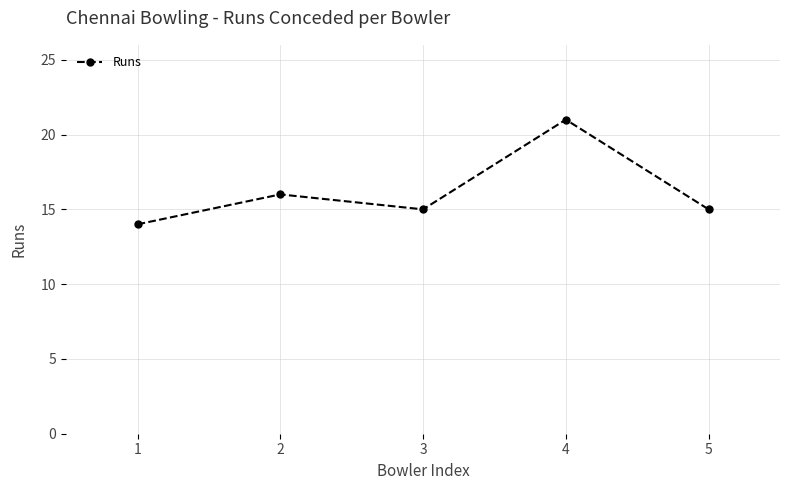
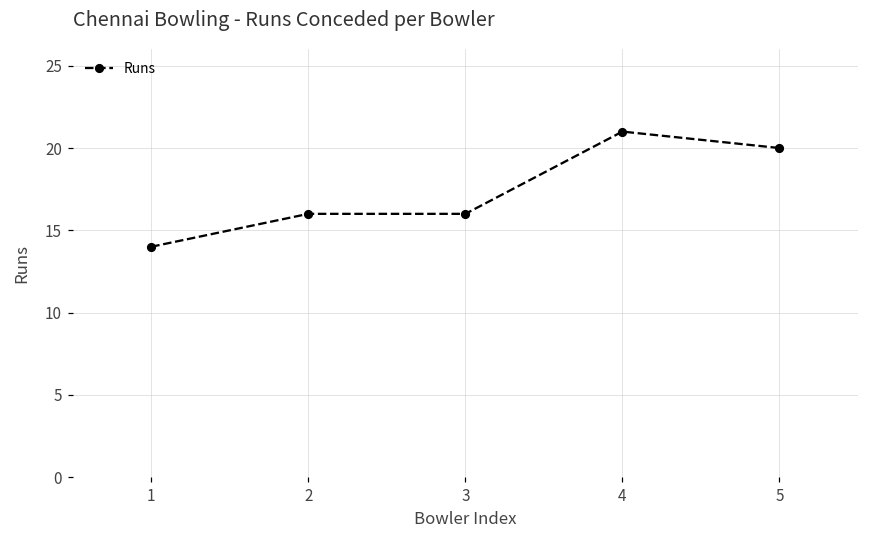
3: 15 -> 16
5: 15 -> 20
